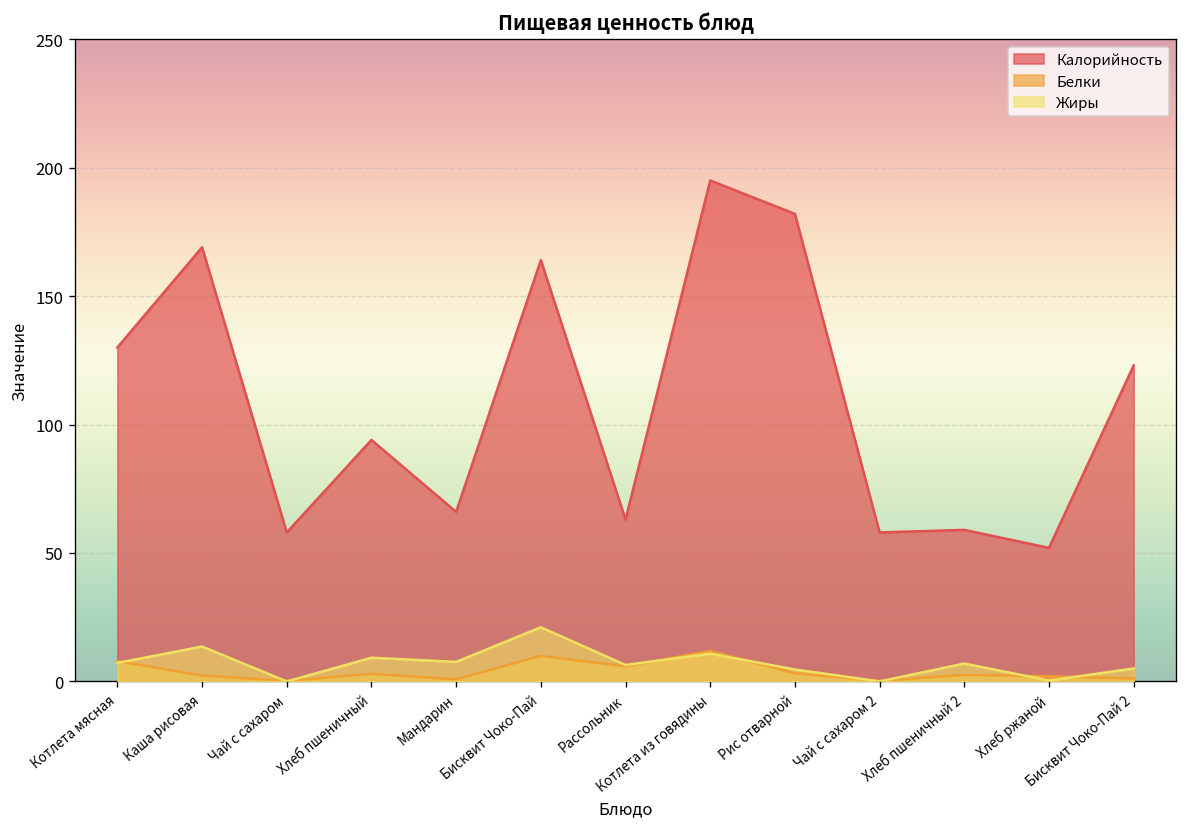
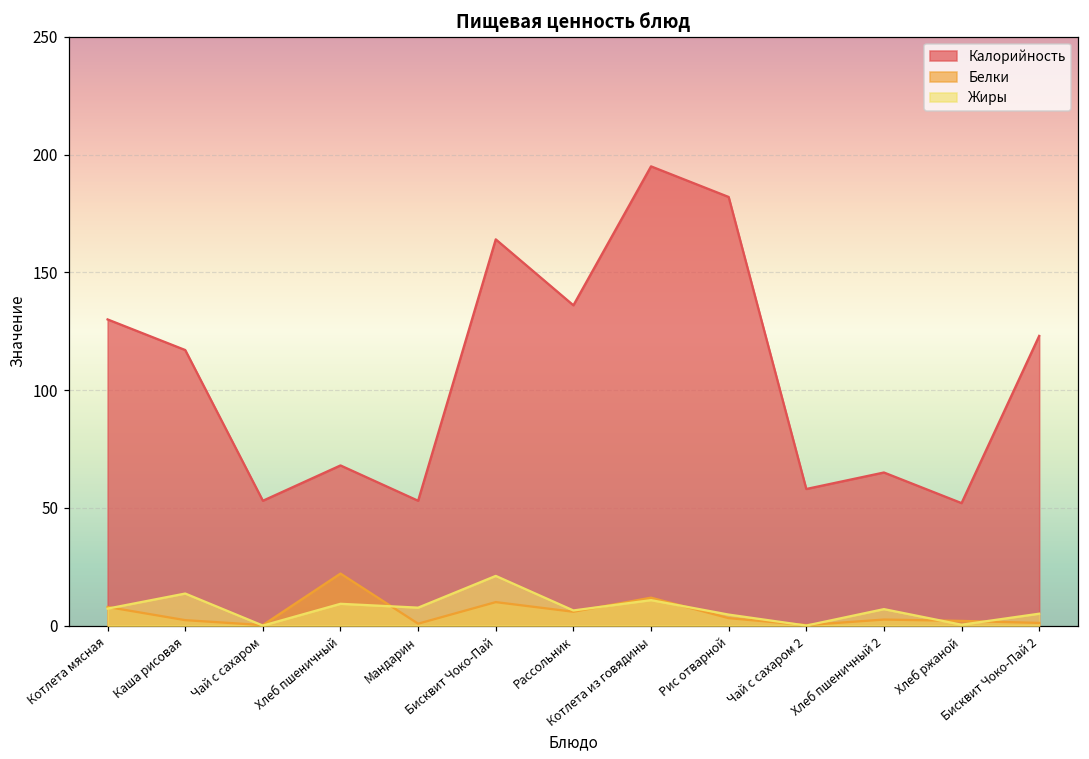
Калорийность, Каша рисовая: 169 -> 117
Калорийность, Чай с сахаром: 58 -> 53
Калорийность, Хлеб пшеничный: 94 -> 68
Белки, Хлеб пшеничный: 3 -> 22
Калорийность, Мандарин: 66 -> 53
Калорийность, Рассольник: 63 -> 136
Калорийность, Хлеб пшеничный 2: 59 -> 65
